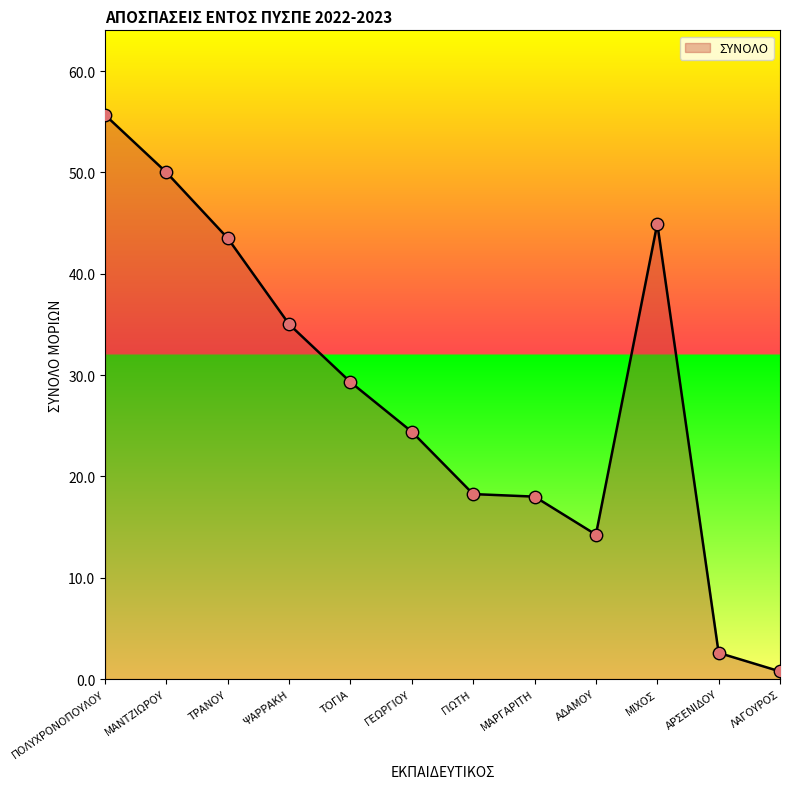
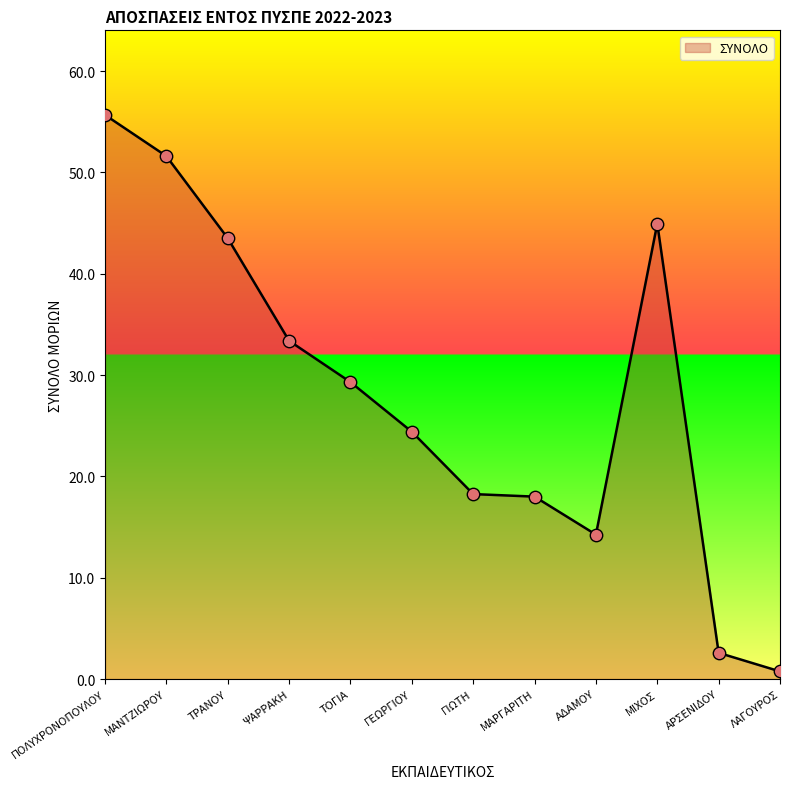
ΜΑΝΤΖΙΩΡΟΥ: 50.0 -> 51.6
ΨΑΡΡΑΚΗ: 35.0 -> 33.4
